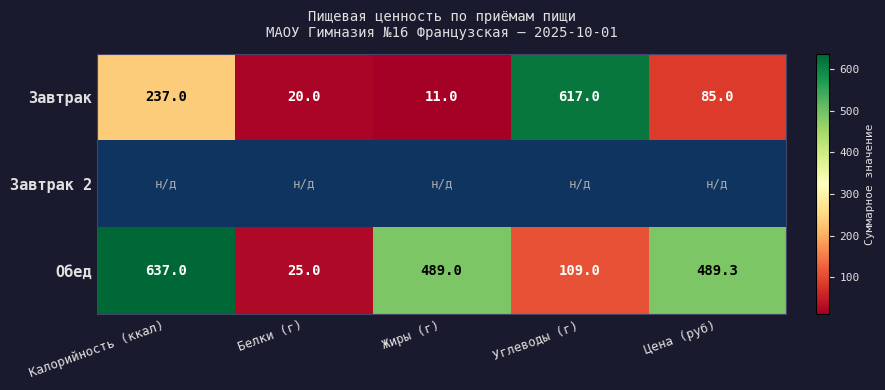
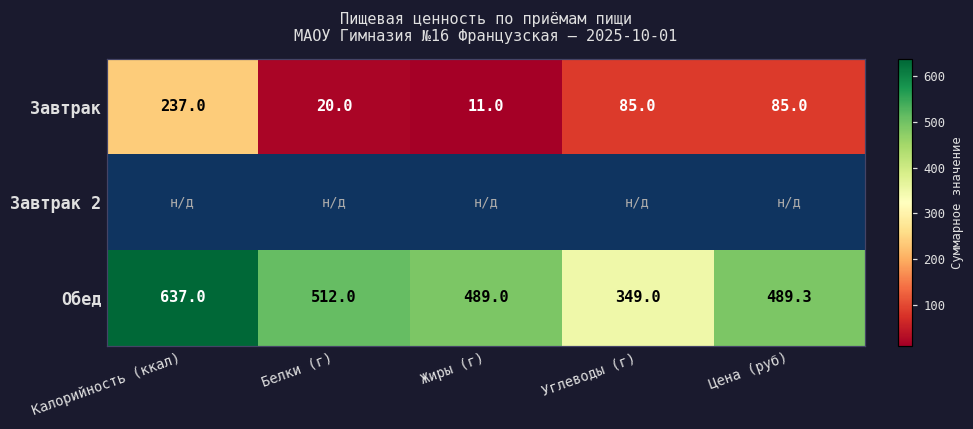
Завтрак, Углеводы (г): 617.0 -> 85.0
Обед, Белки (г): 25.0 -> 512.0
Обед, Углеводы (г): 109.0 -> 349.0
